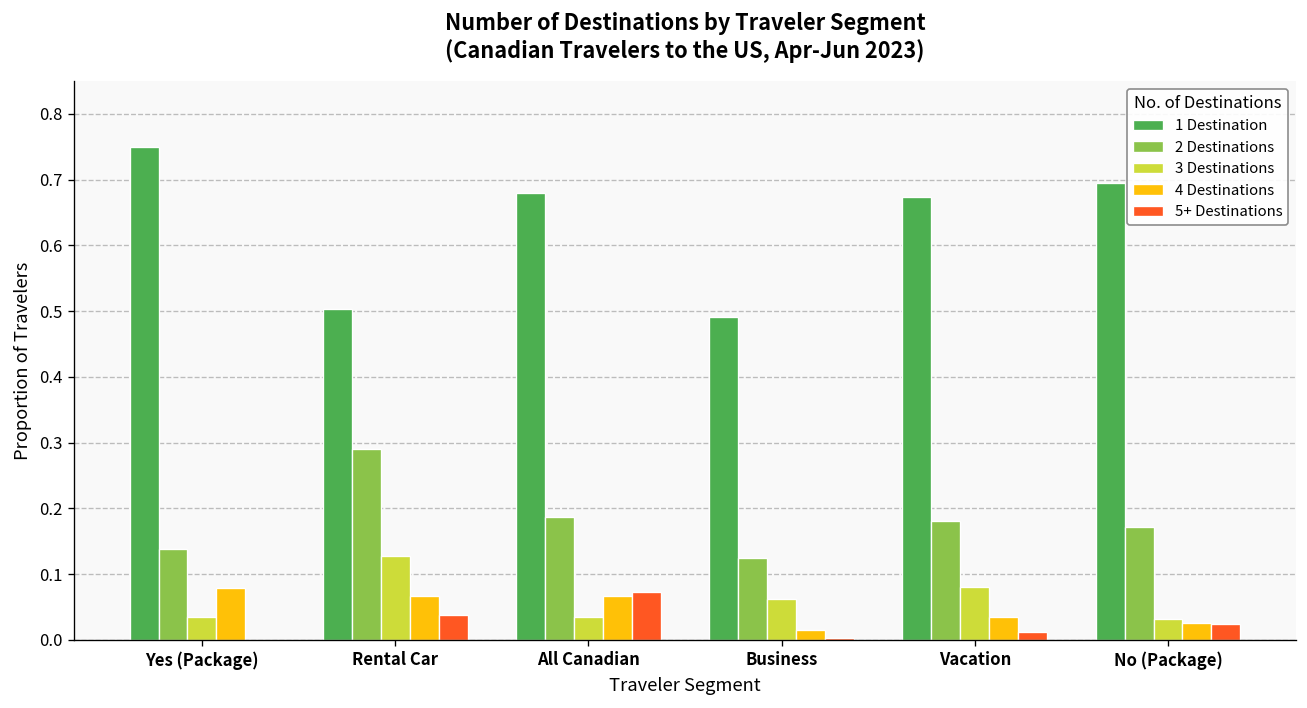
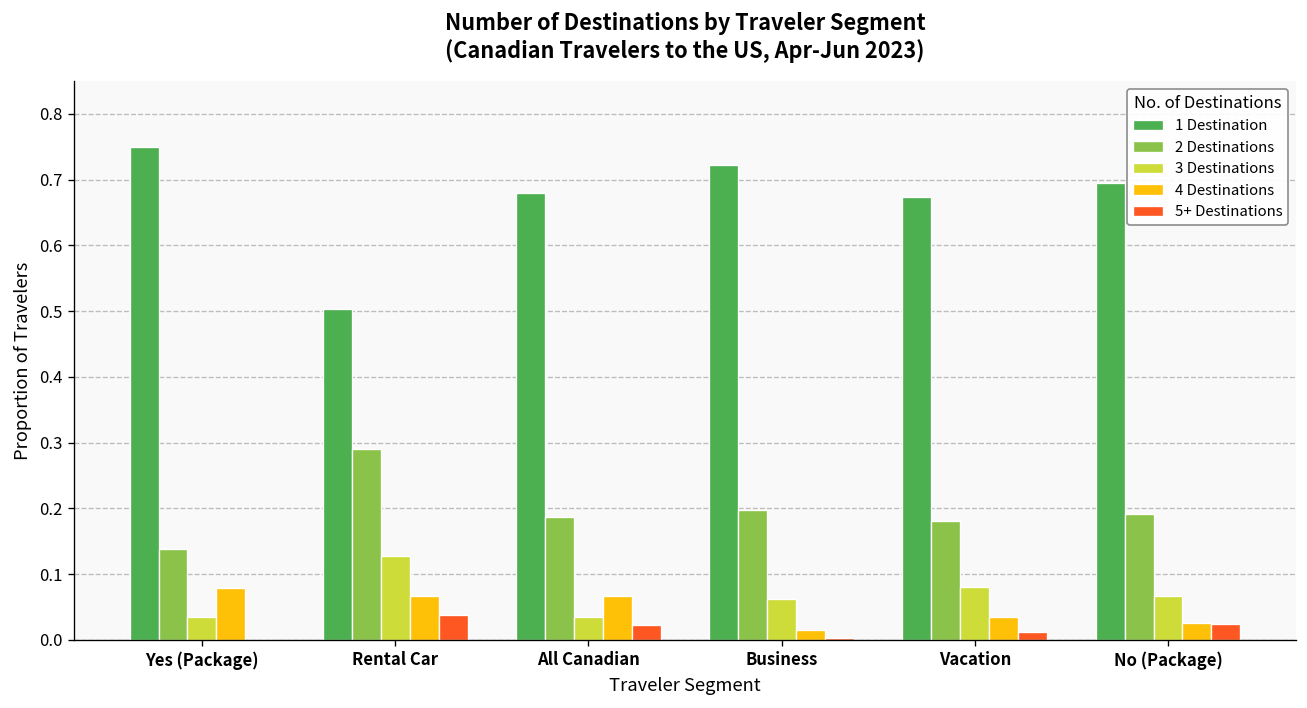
5+ Destinations, All Canadian: 0.07 -> 0.02
1 Destination, Business: 0.49 -> 0.72
2 Destinations, Business: 0.12 -> 0.20
2 Destinations, No (Package): 0.17 -> 0.19
3 Destinations, No (Package): 0.03 -> 0.07
